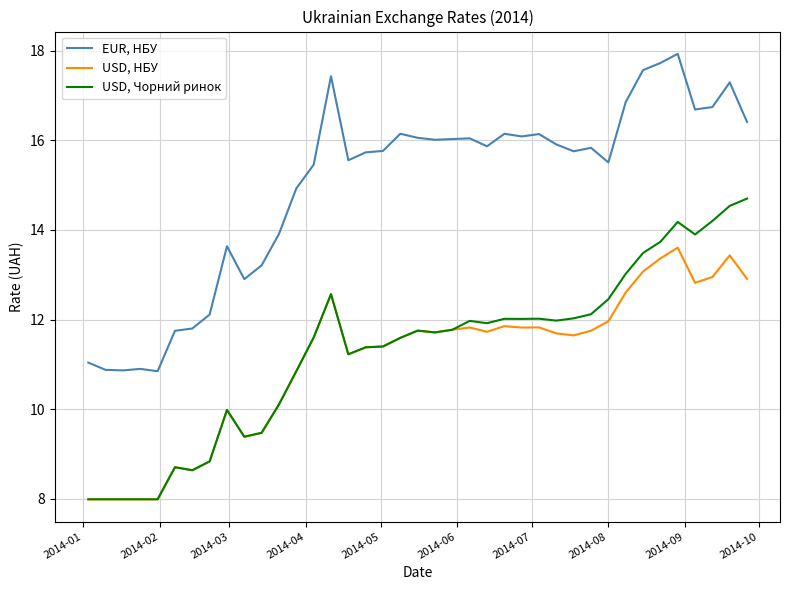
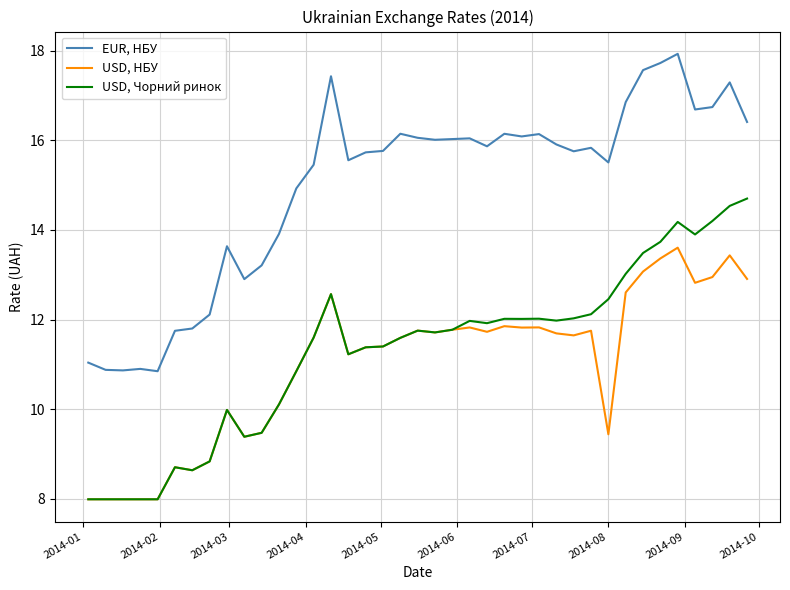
USD, НБУ, 2014-08: 12.0 -> 9.4
